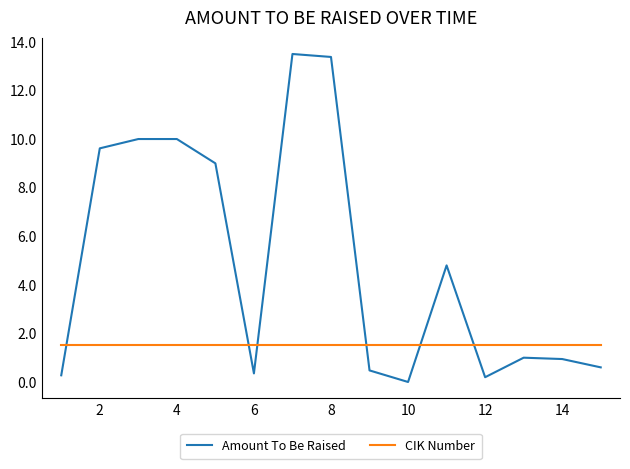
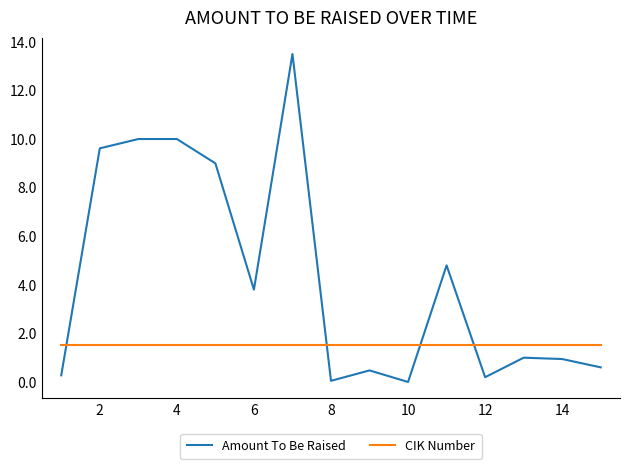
Amount To Be Raised, 6: 0.4 -> 3.8
Amount To Be Raised, 8: 13.4 -> 0.0
